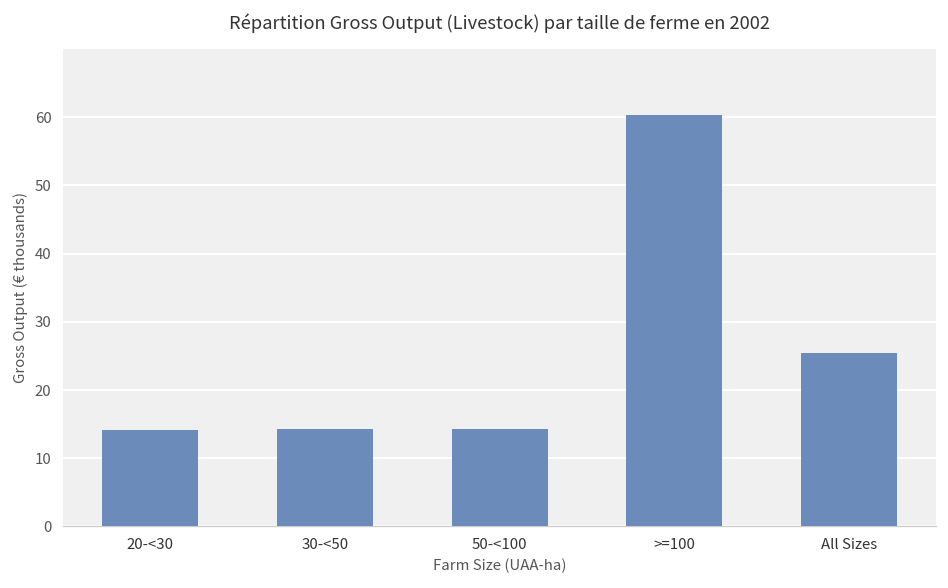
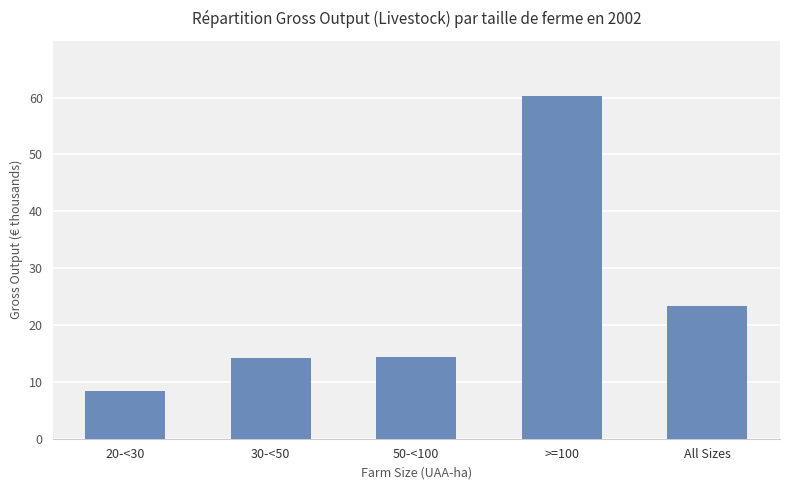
20-<30: 14 -> 8
All Sizes: 25 -> 23
